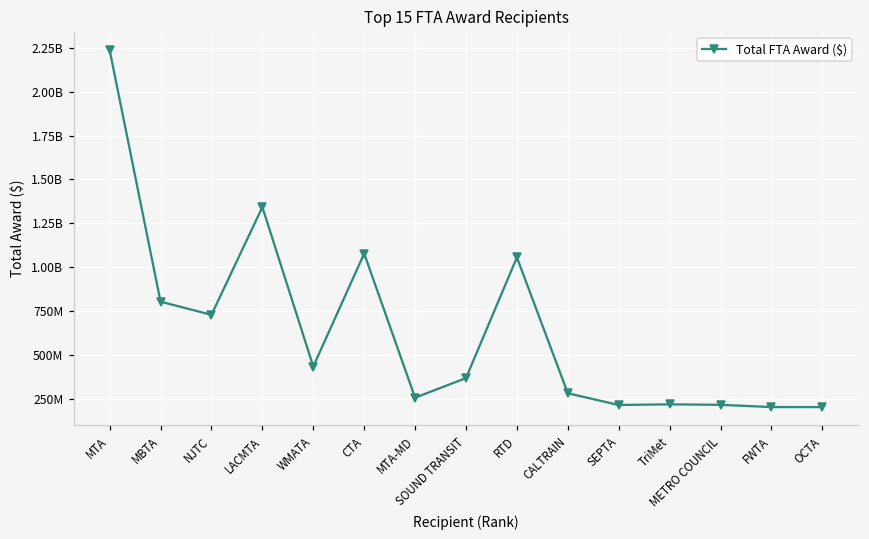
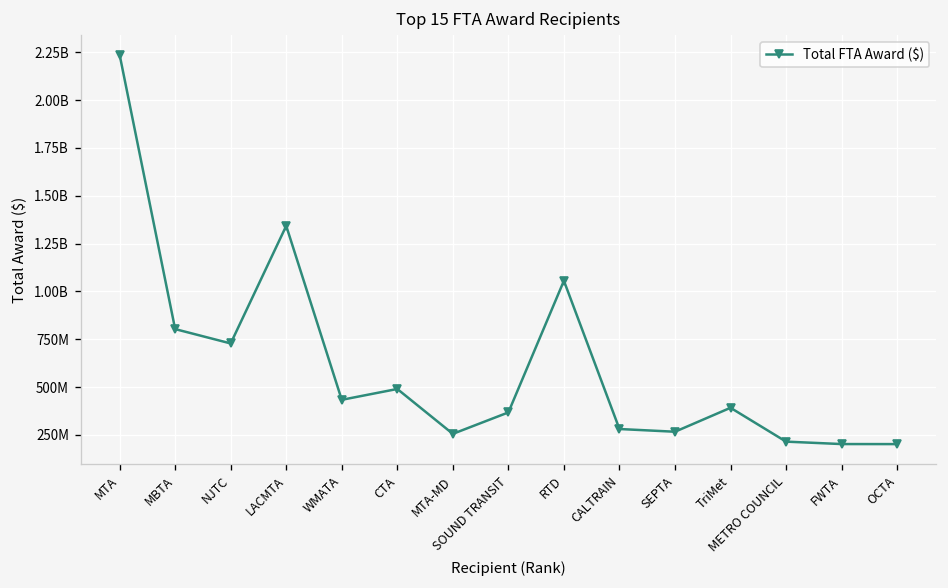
CTA: 1080000000 -> 490000000
SEPTA: 210000000 -> 270000000
TriMet: 220000000 -> 390000000
